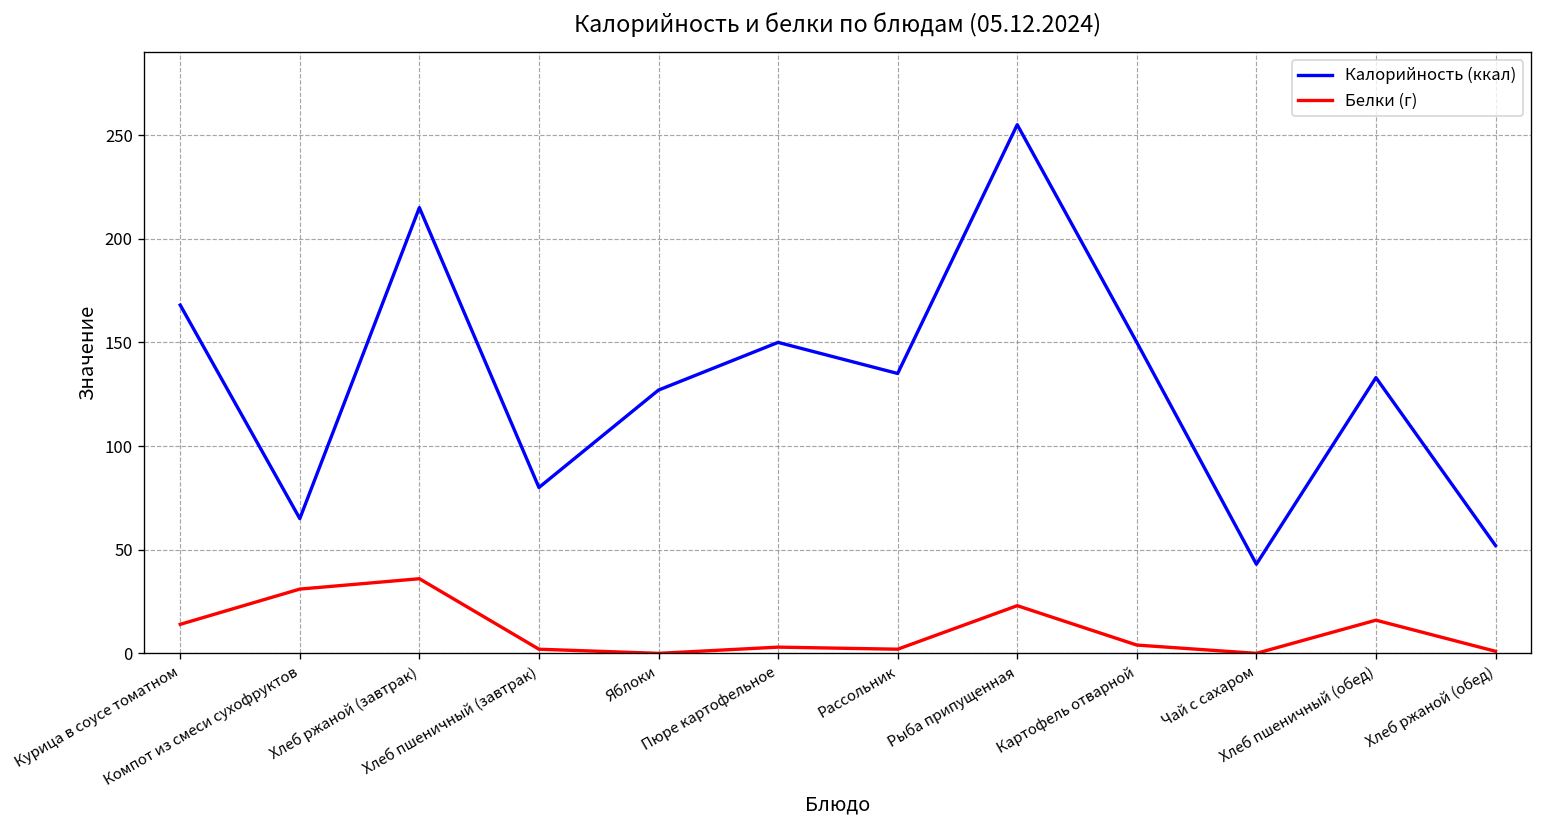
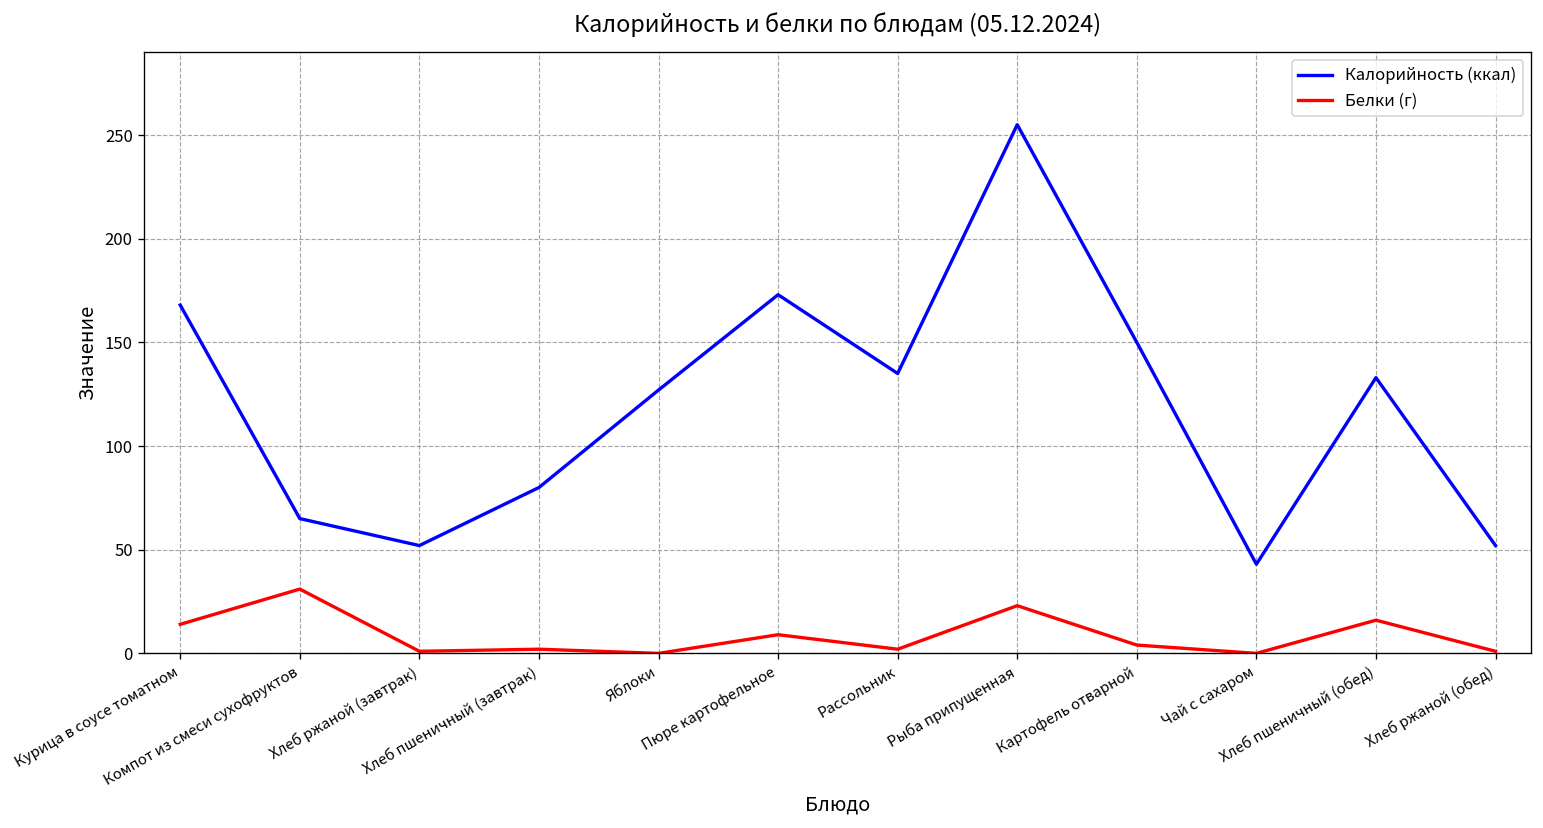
Калорийность (ккал), Хлеб ржаной (завтрак): 215 -> 52
Белки (г), Хлеб ржаной (завтрак): 36 -> 1
Калорийность (ккал), Пюре картофельное: 150 -> 173
Белки (г), Пюре картофельное: 3 -> 9
